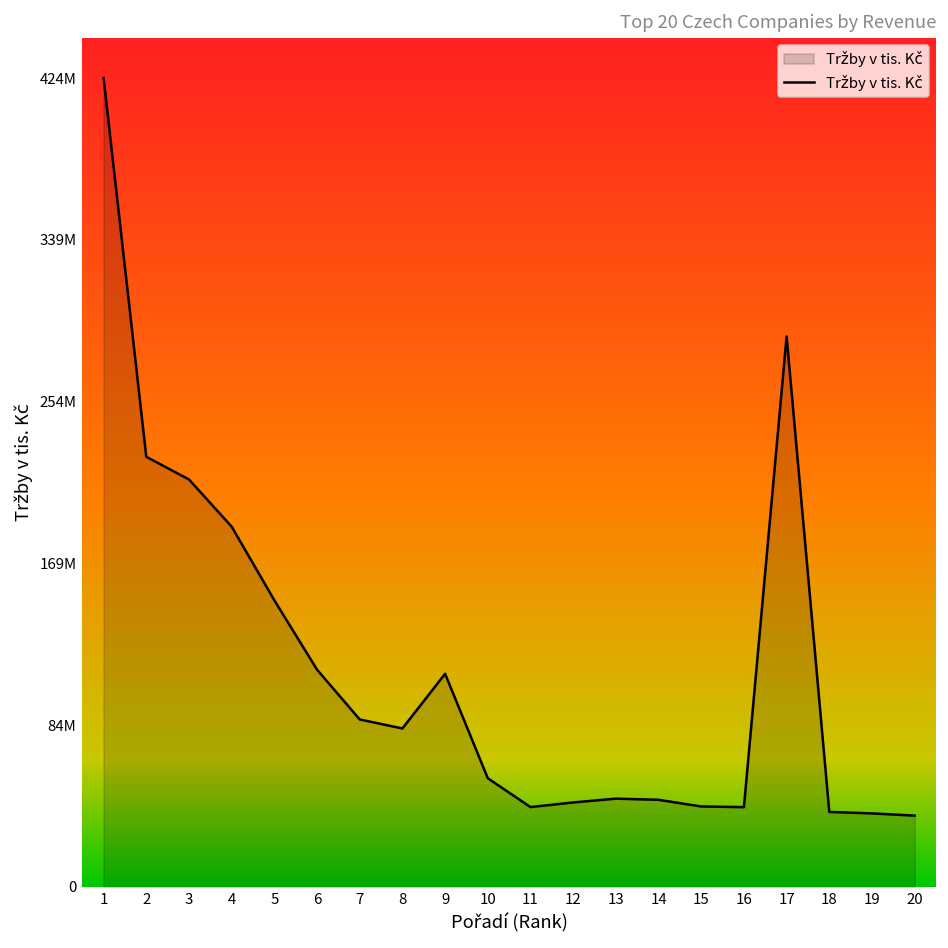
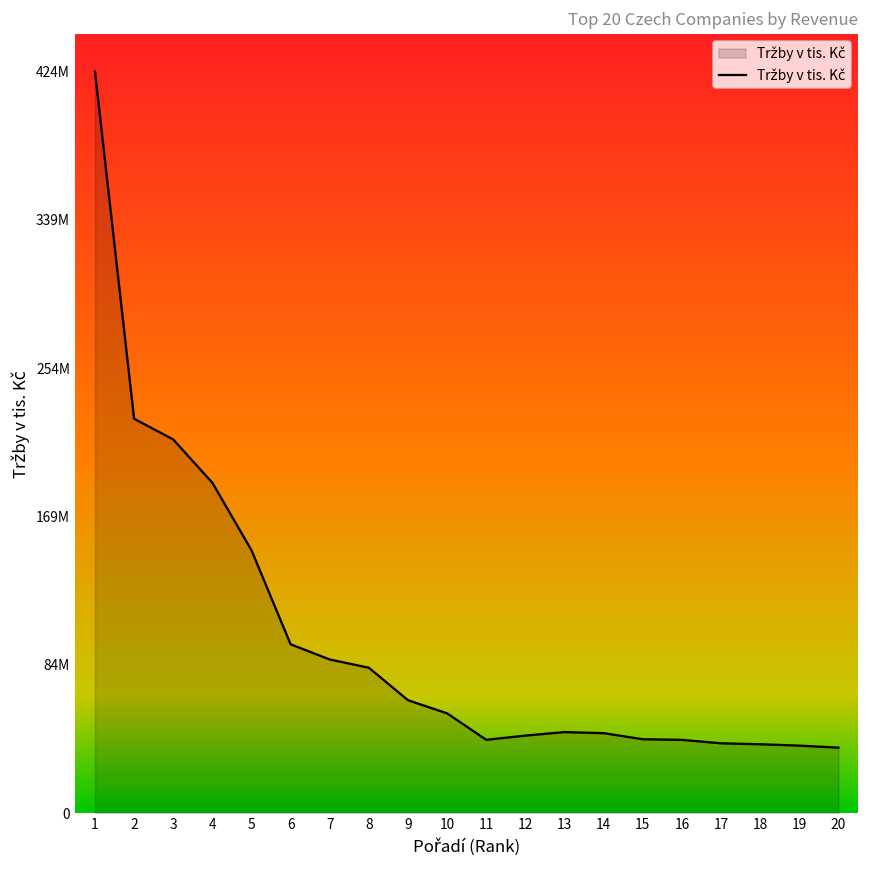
6: 114000000 -> 97000000
9: 112000000 -> 65000000
17: 289000000 -> 40000000
